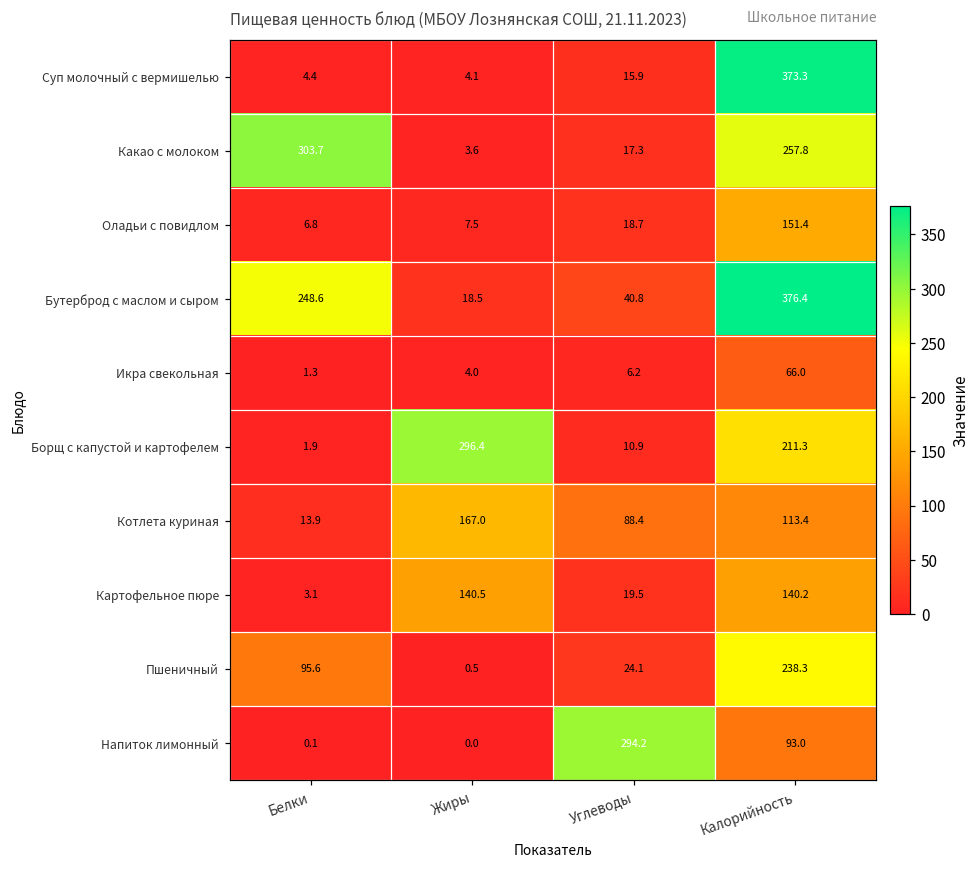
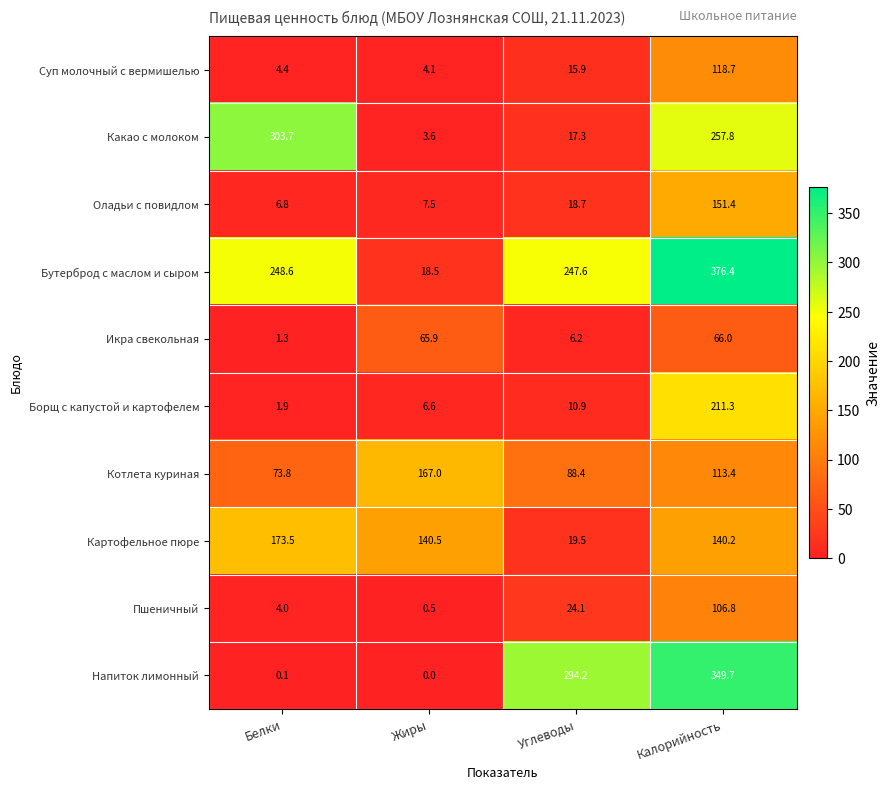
Суп молочный с вермишелью, Калорийность: 373.3 -> 118.7
Бутерброд с маслом и сыром, Углеводы: 40.8 -> 247.6
Икра свекольная, Жиры: 4.0 -> 65.9
Борщ с капустой и картофелем, Жиры: 296.4 -> 6.6
Котлета куриная, Белки: 13.9 -> 73.8
Картофельное пюре, Белки: 3.1 -> 173.5
Пшеничный, Белки: 95.6 -> 4.0
Пшеничный, Калорийность: 238.3 -> 106.8
Напиток лимонный, Калорийность: 93.0 -> 349.7
